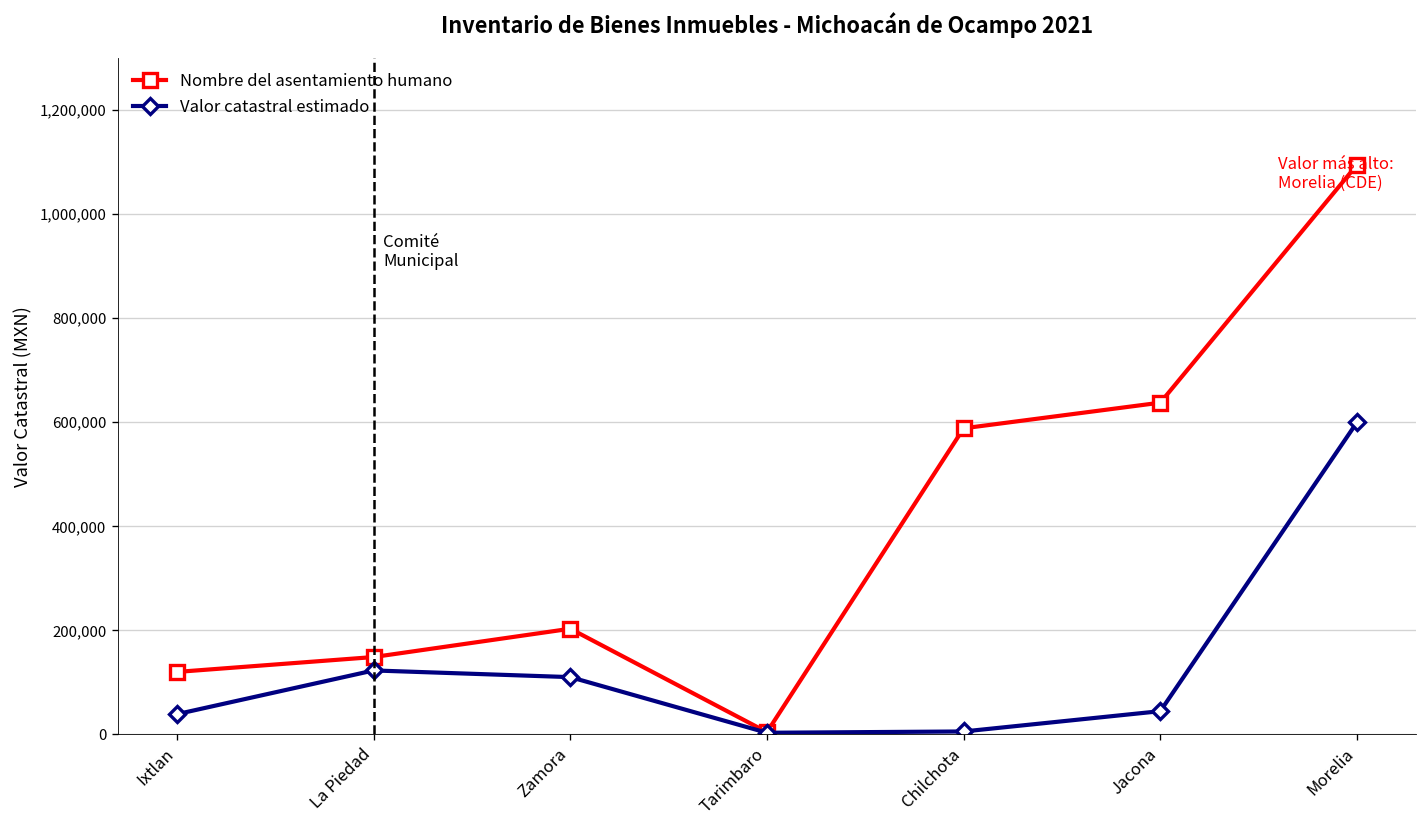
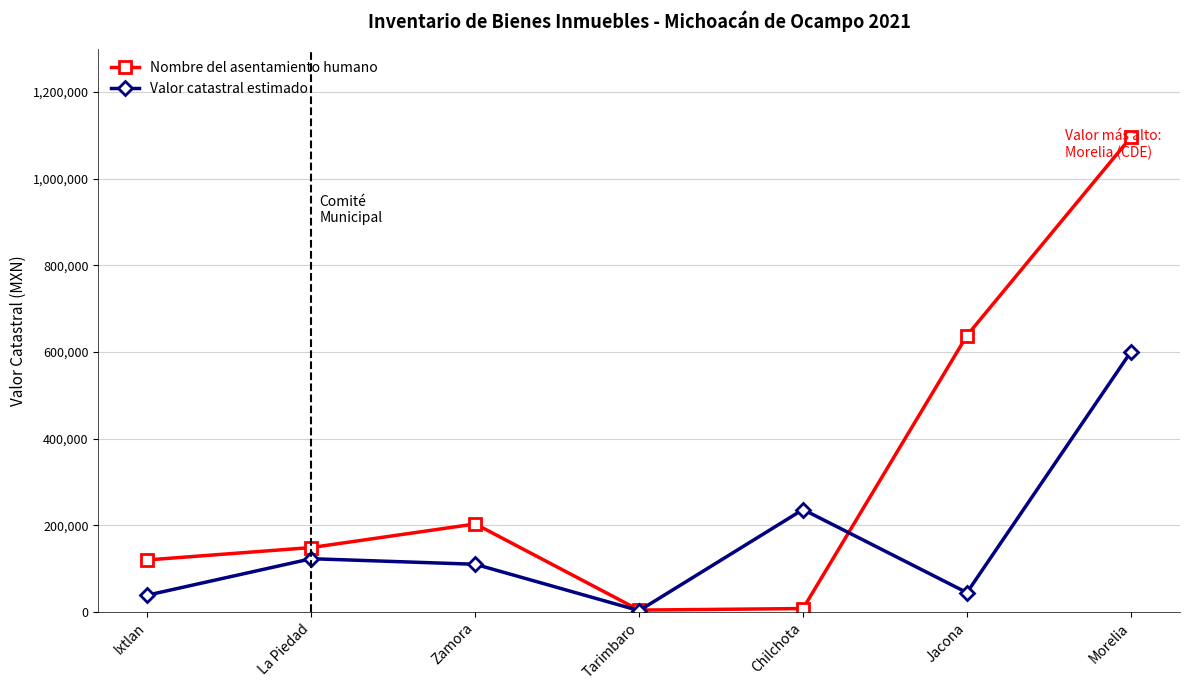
Nombre del asentamiento humano, Chilchota: 590,000 -> 10,000
Valor catastral estimado, Chilchota: 10,000 -> 240,000
